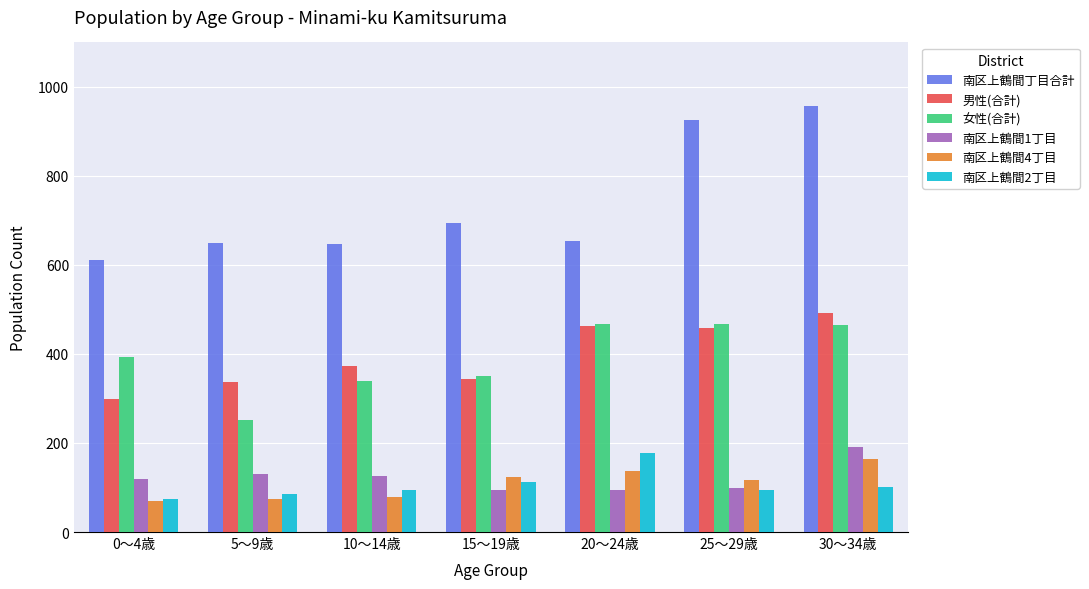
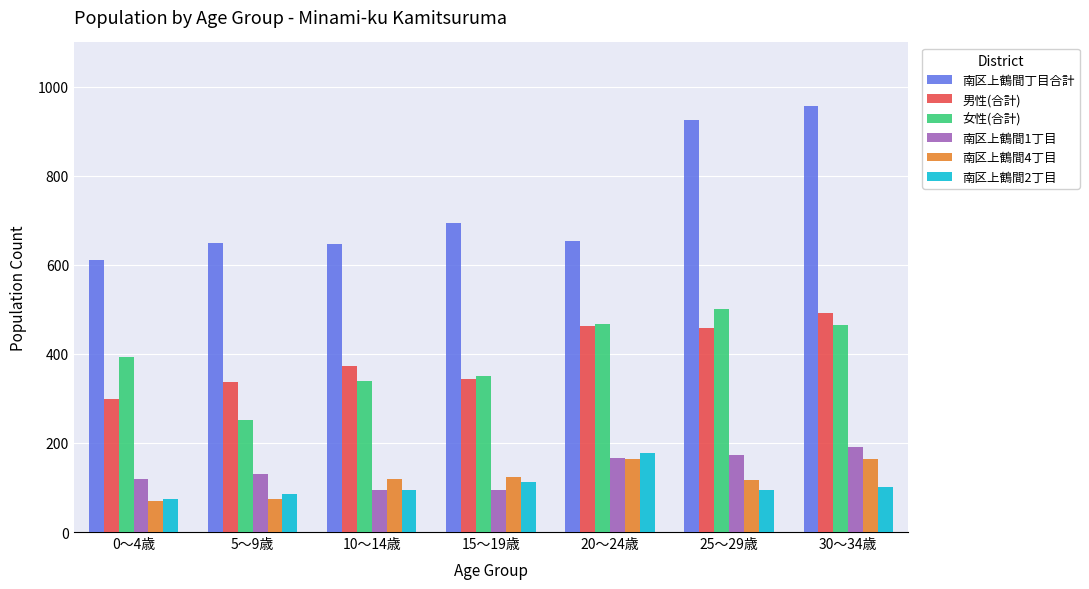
南区上鶴間1丁目, 10～14歳: 130 -> 100
南区上鶴間4丁目, 10～14歳: 80 -> 120
南区上鶴間1丁目, 20～24歳: 90 -> 170
南区上鶴間4丁目, 20～24歳: 140 -> 160
女性(合計), 25～29歳: 470 -> 500
南区上鶴間1丁目, 25～29歳: 100 -> 170
